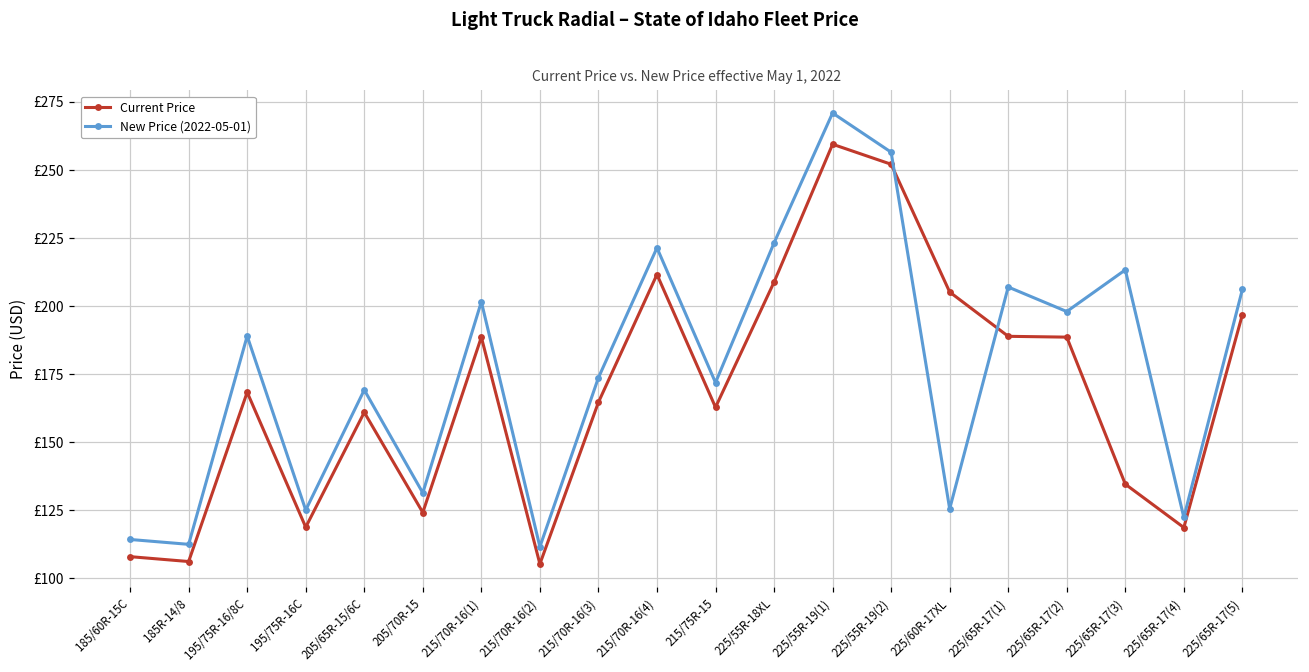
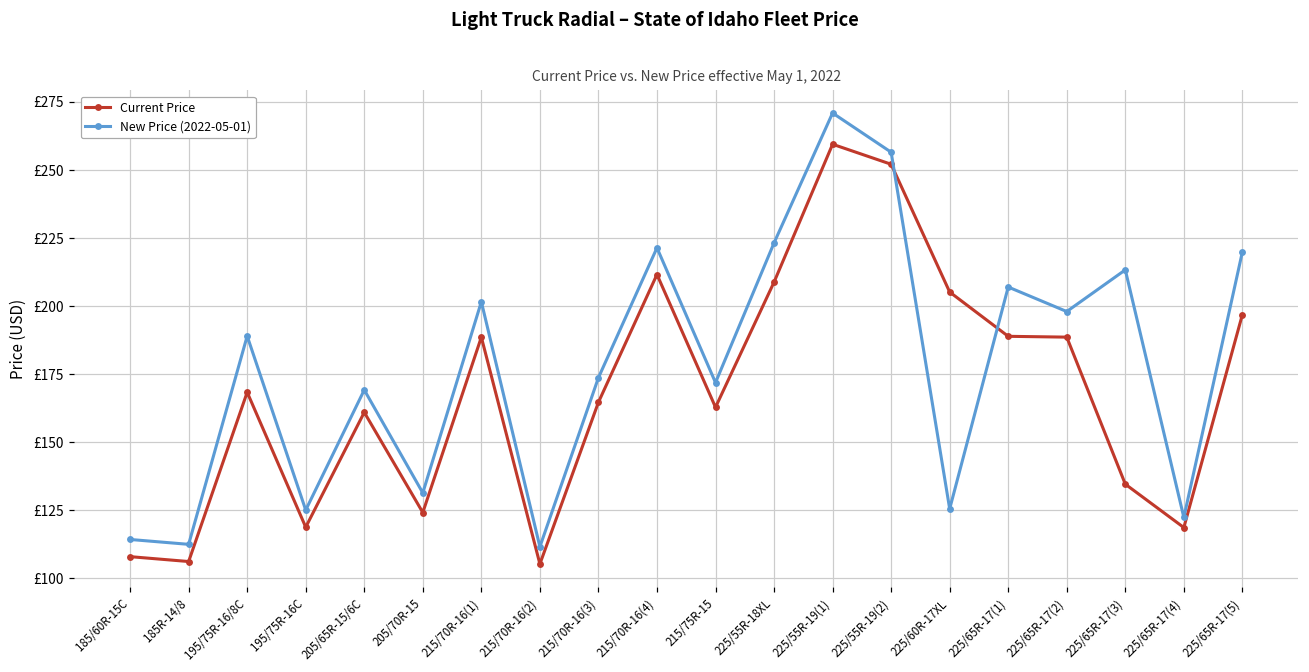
New Price (2022-05-01), 225/65R-17(5): £206 -> £220
